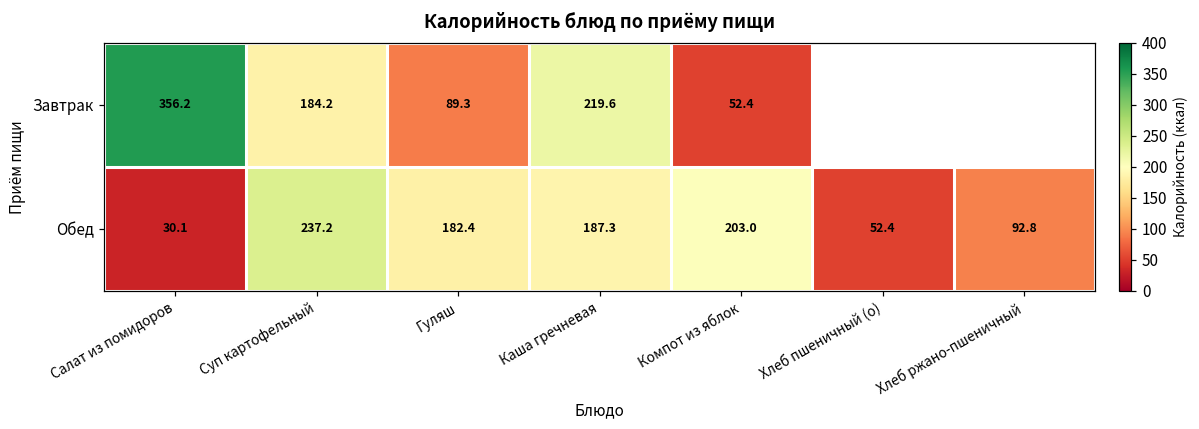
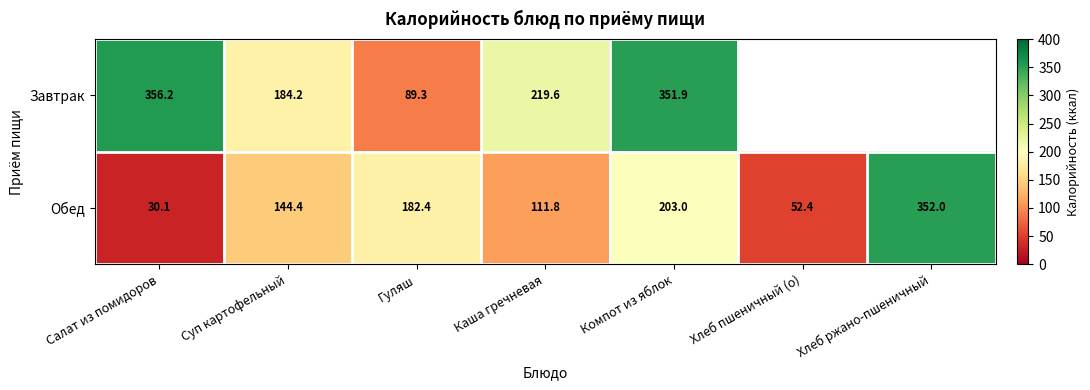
Завтрак, Компот из яблок: 52.4 -> 351.9
Обед, Суп картофельный: 237.2 -> 144.4
Обед, Каша гречневая: 187.3 -> 111.8
Обед, Хлеб ржано-пшеничный: 92.8 -> 352.0
